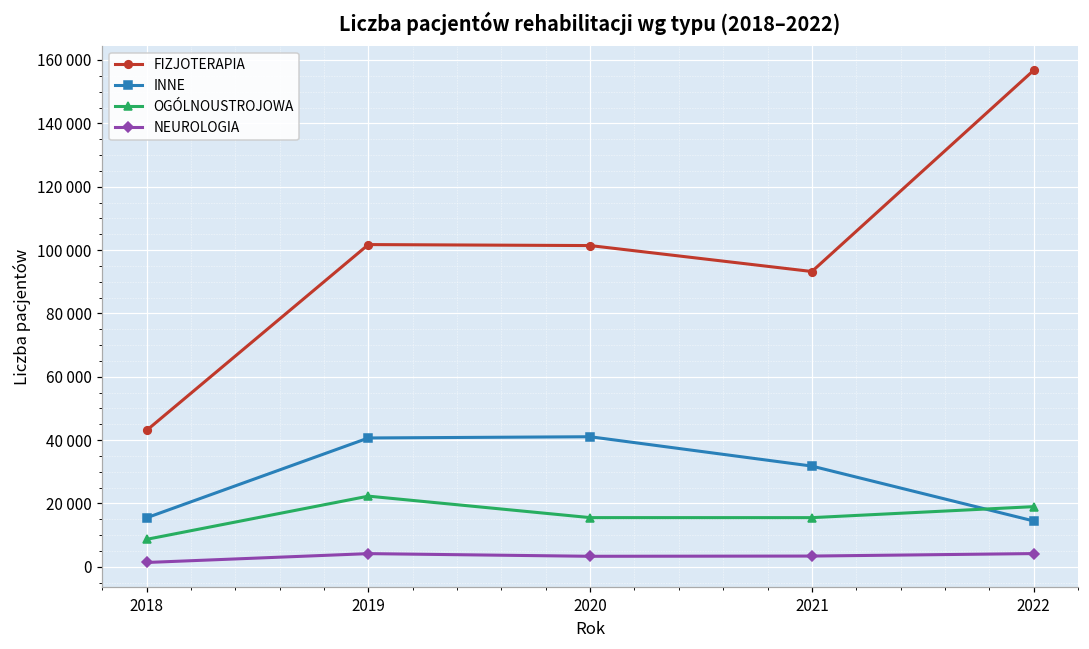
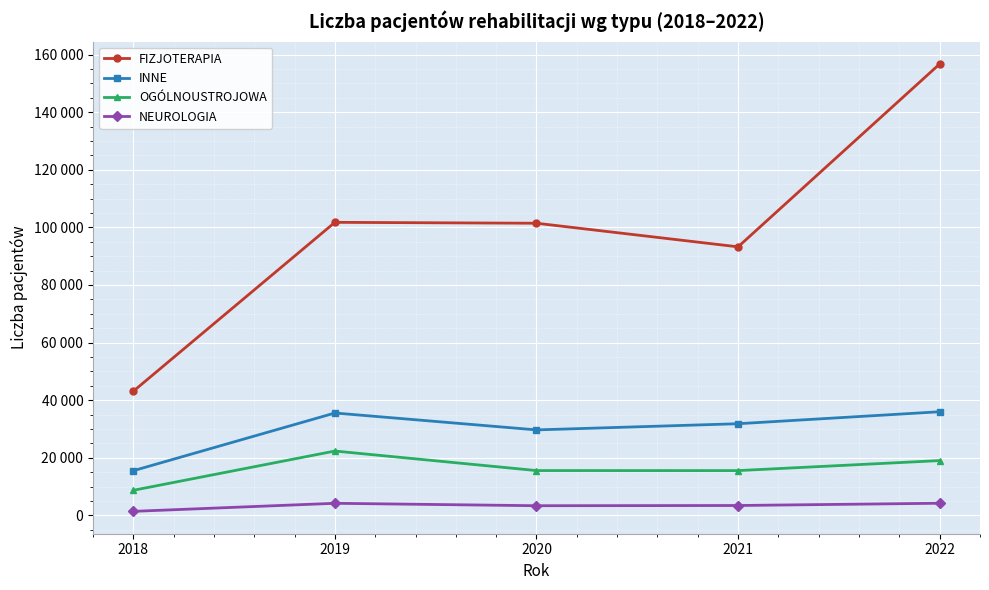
INNE, 2019: 41000 -> 36000
INNE, 2020: 41000 -> 30000
INNE, 2022: 14000 -> 36000
